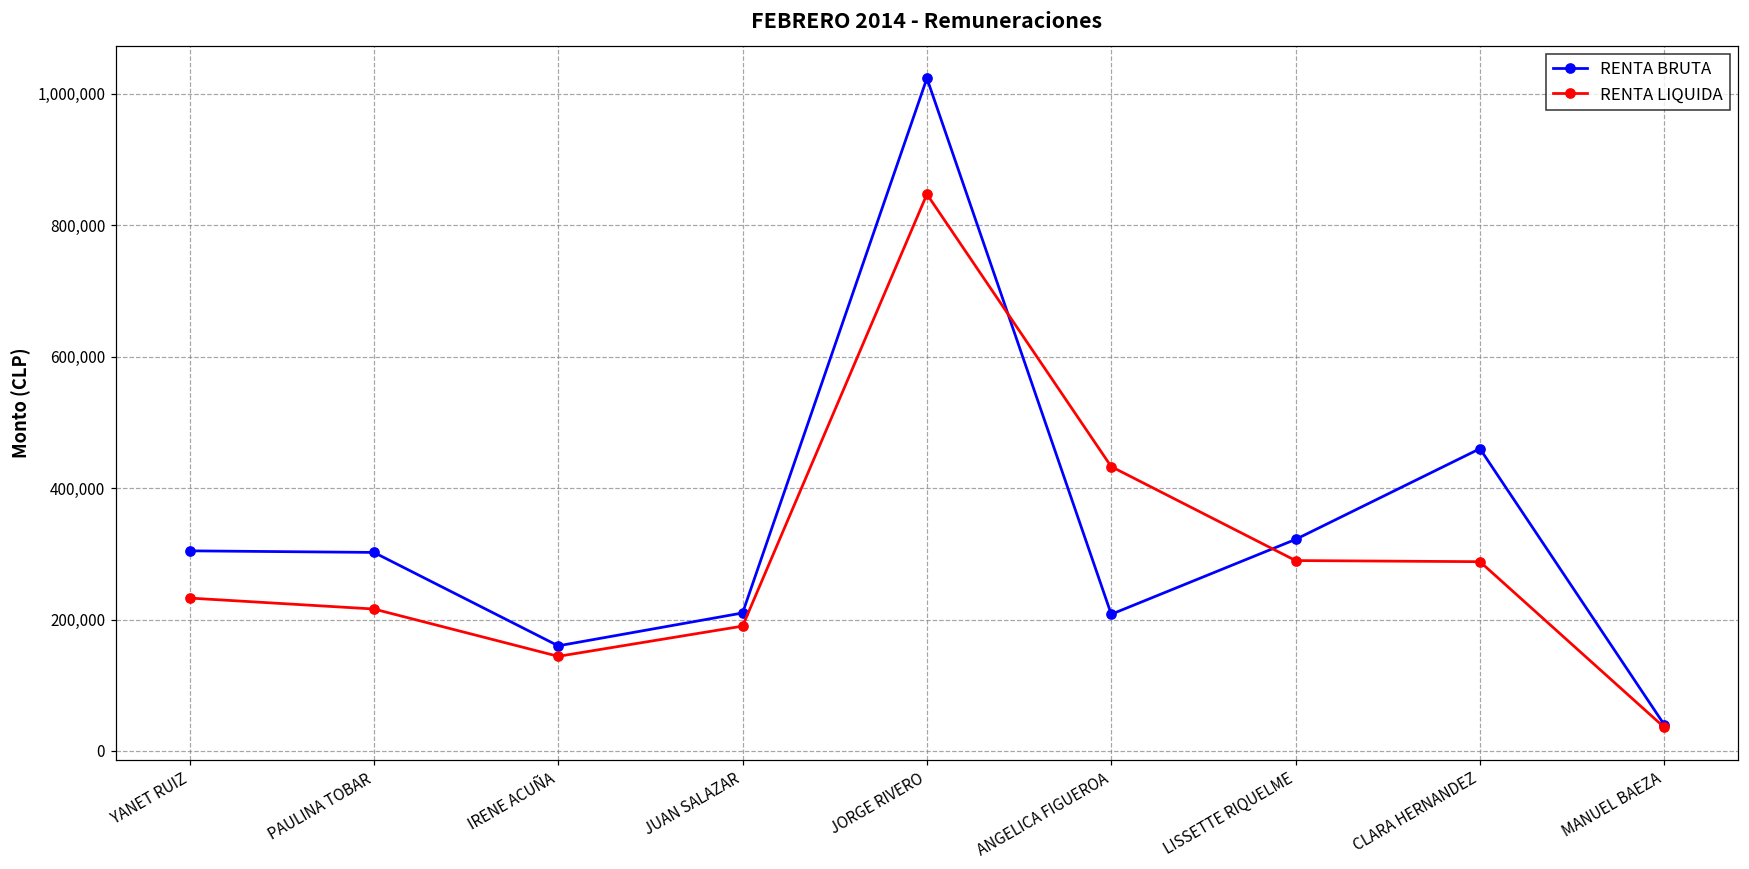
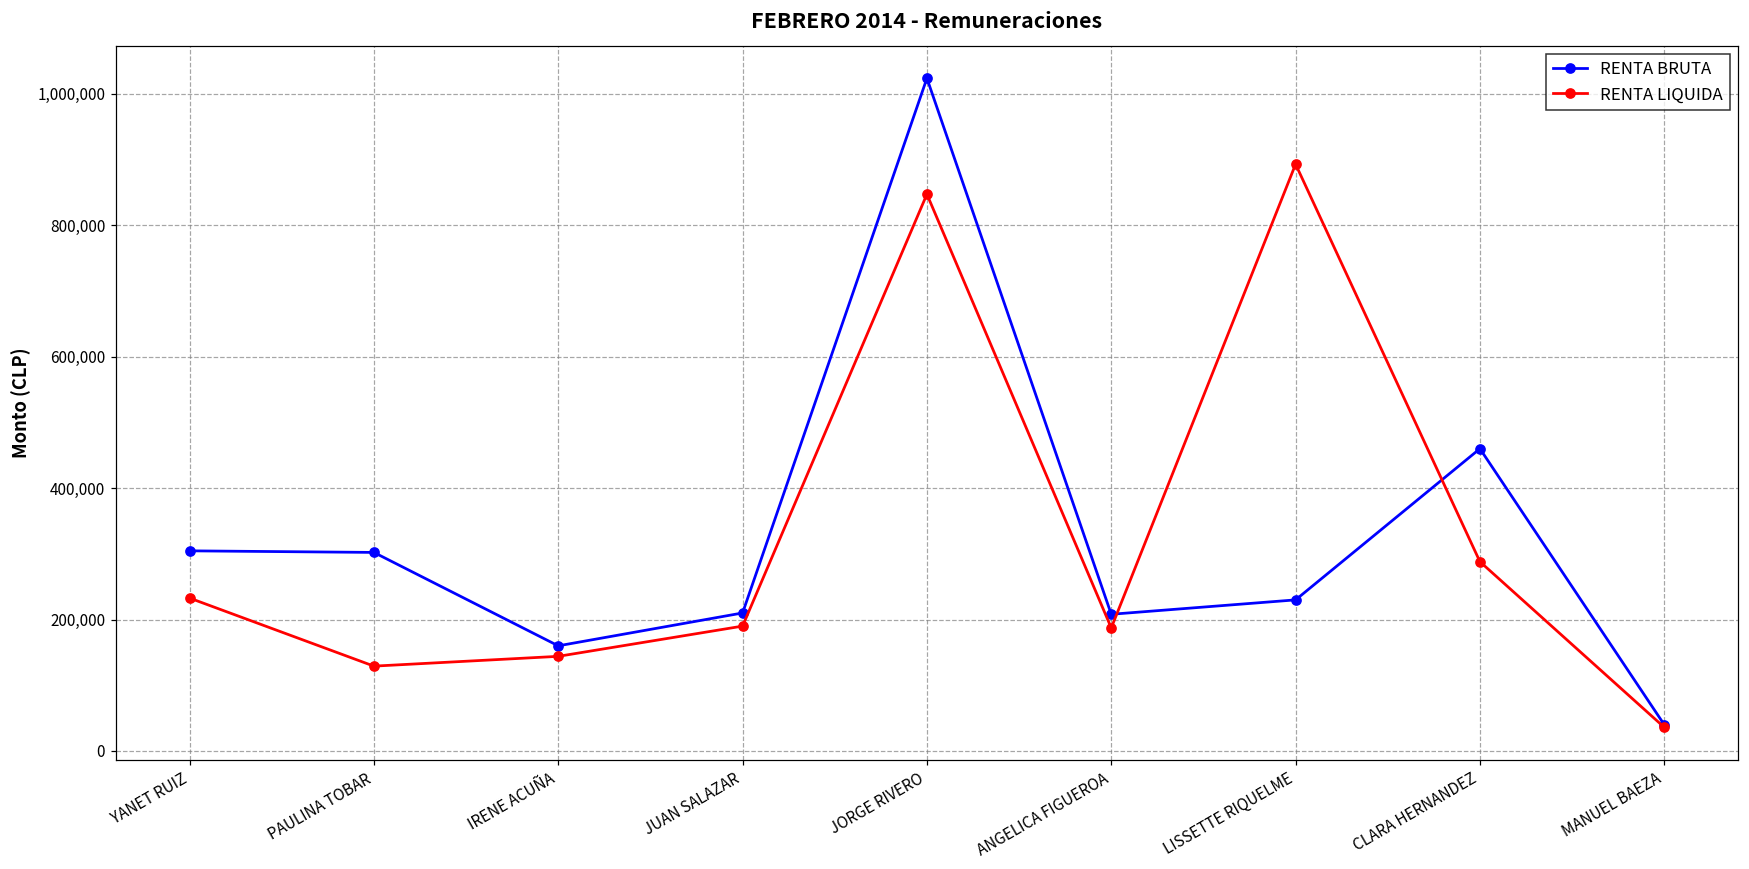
RENTA LIQUIDA, PAULINA TOBAR: 220,000 -> 130,000
RENTA LIQUIDA, ANGELICA FIGUEROA: 430,000 -> 190,000
RENTA BRUTA, LISSETTE RIQUELME: 320,000 -> 230,000
RENTA LIQUIDA, LISSETTE RIQUELME: 290,000 -> 890,000
